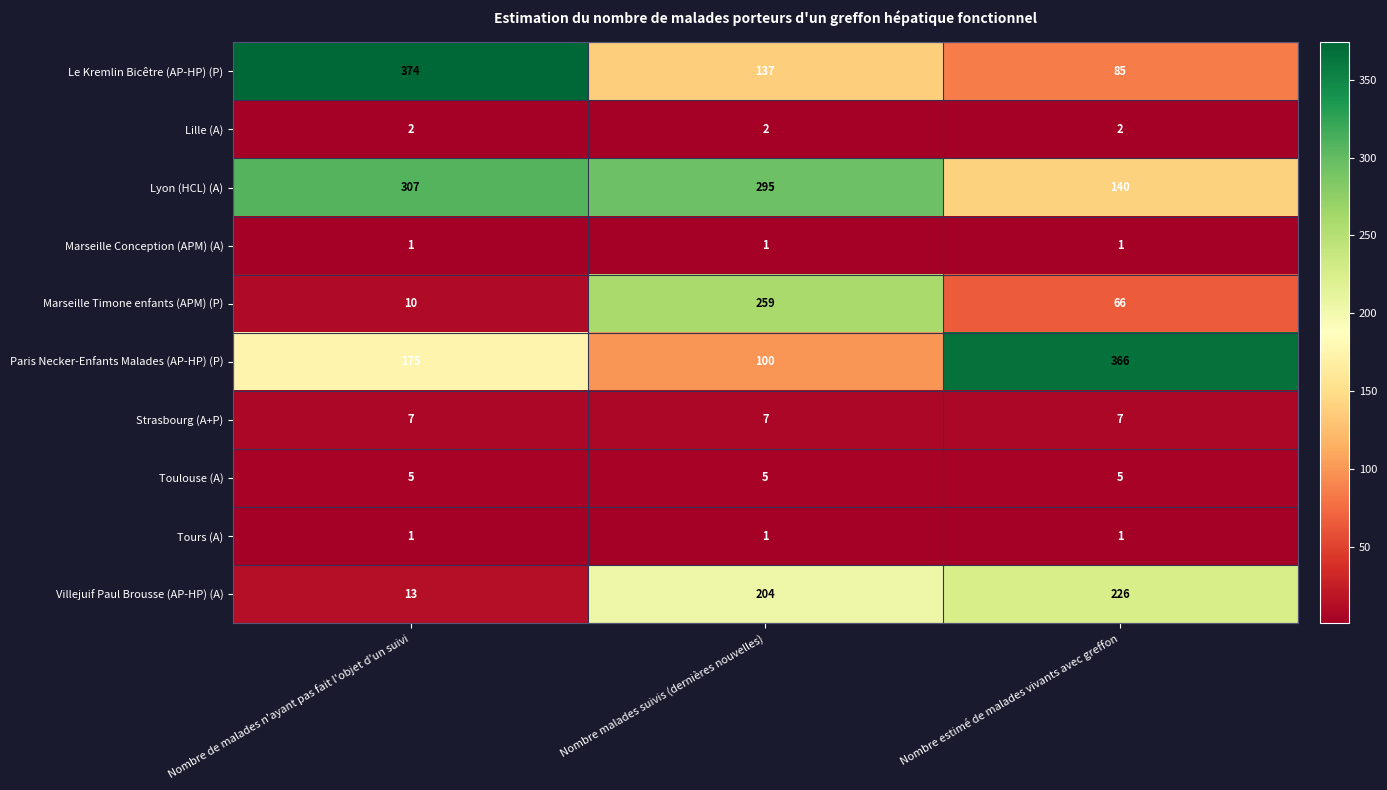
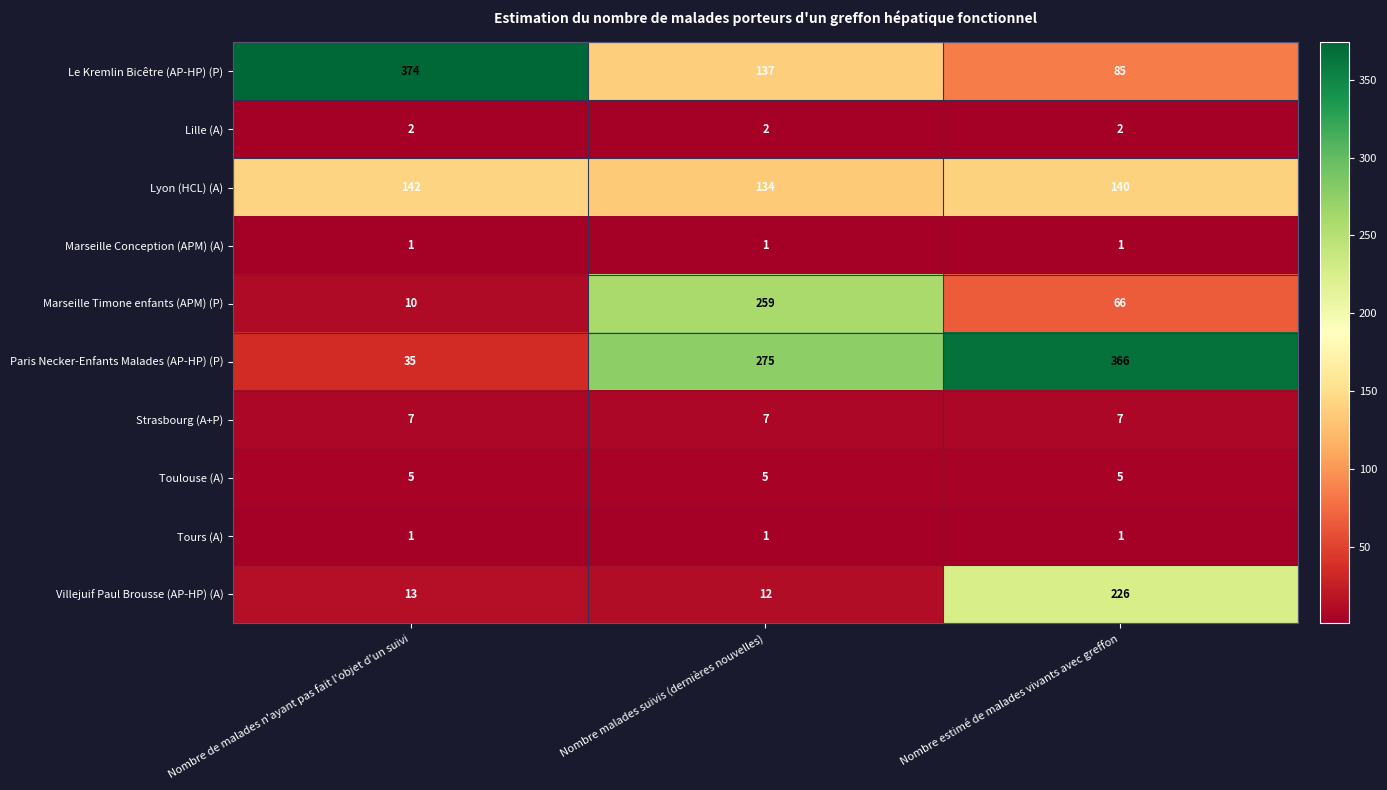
Lyon (HCL) (A), Nombre de malades n'ayant pas fait l'objet d'un suivi: 307 -> 142
Lyon (HCL) (A), Nombre malades suivis (dernières nouvelles): 295 -> 134
Paris Necker-Enfants Malades (AP-HP) (P), Nombre de malades n'ayant pas fait l'objet d'un suivi: 175 -> 35
Paris Necker-Enfants Malades (AP-HP) (P), Nombre malades suivis (dernières nouvelles): 100 -> 275
Villejuif Paul Brousse (AP-HP) (A), Nombre malades suivis (dernières nouvelles): 204 -> 12
